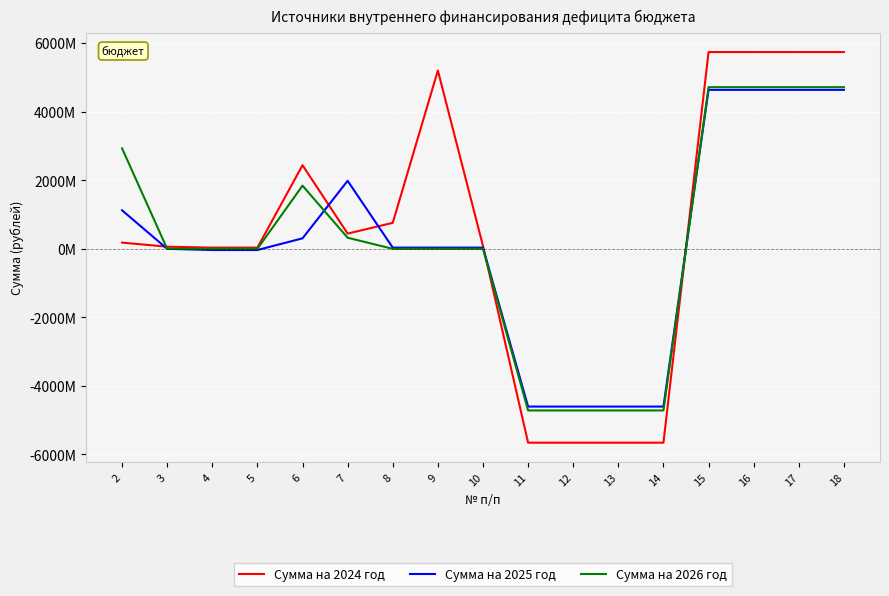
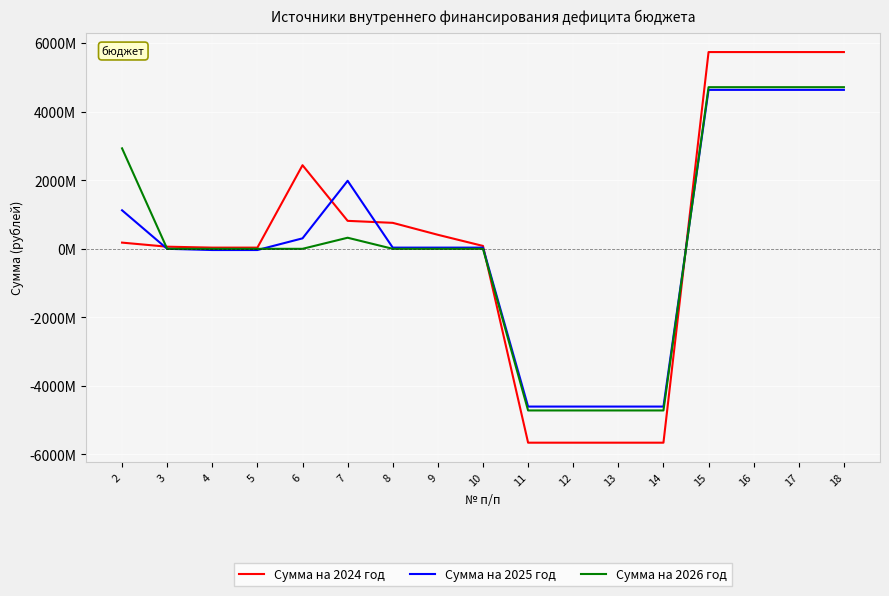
Сумма на 2026 год, 6: 1800000000 -> 0
Сумма на 2024 год, 7: 400000000 -> 800000000
Сумма на 2024 год, 9: 5200000000 -> 400000000
